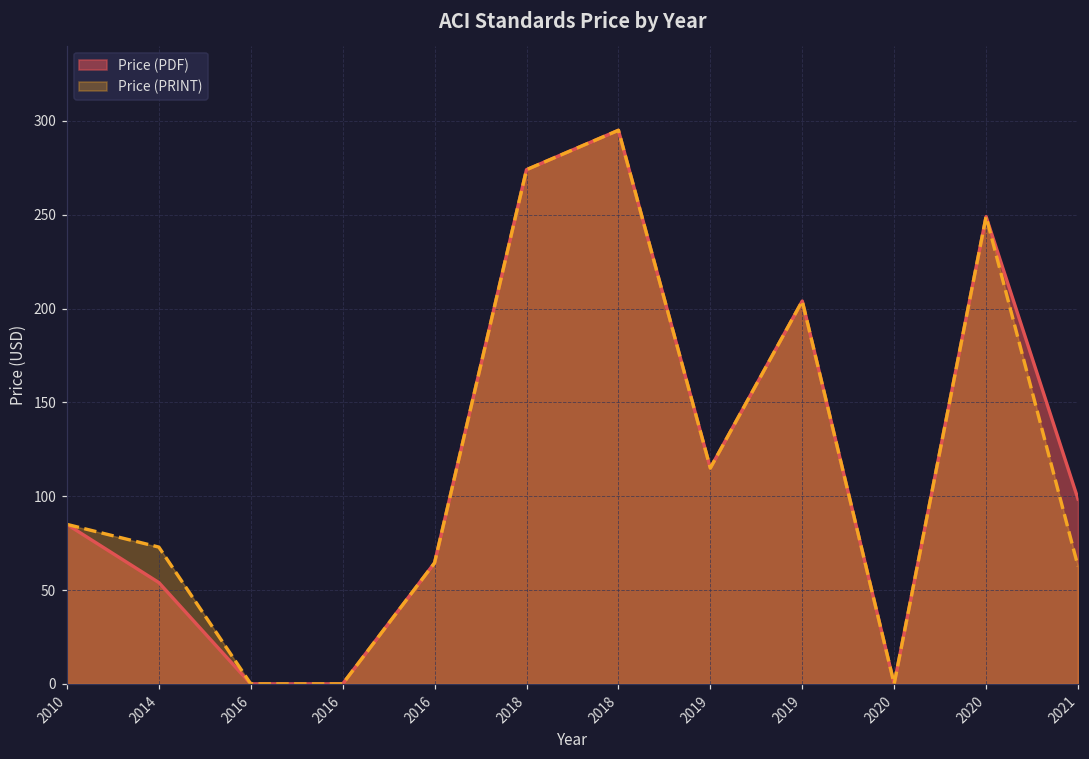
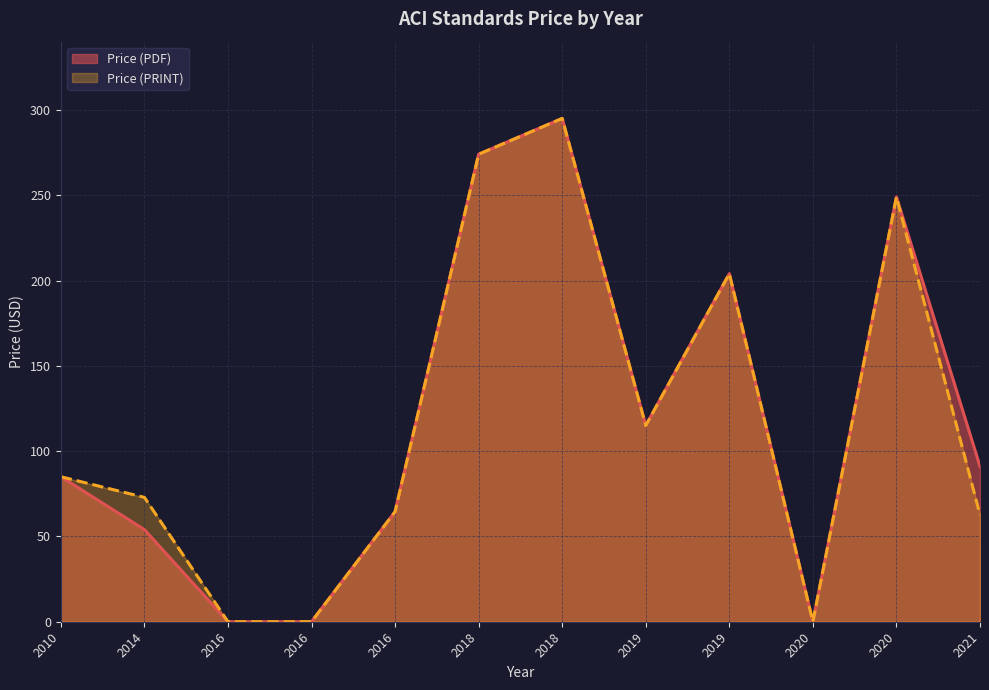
Price (PDF), 2021: 99 -> 91
